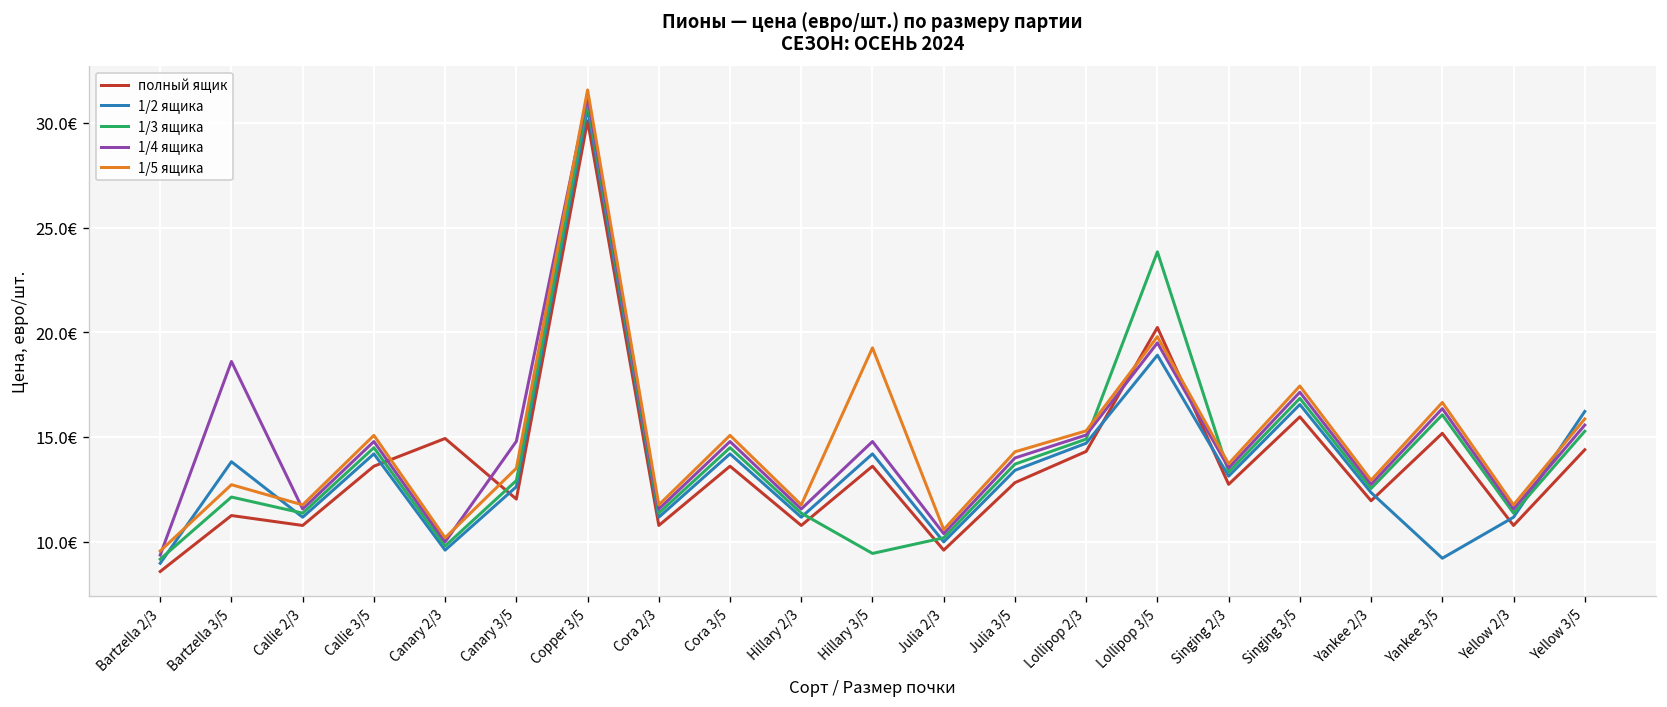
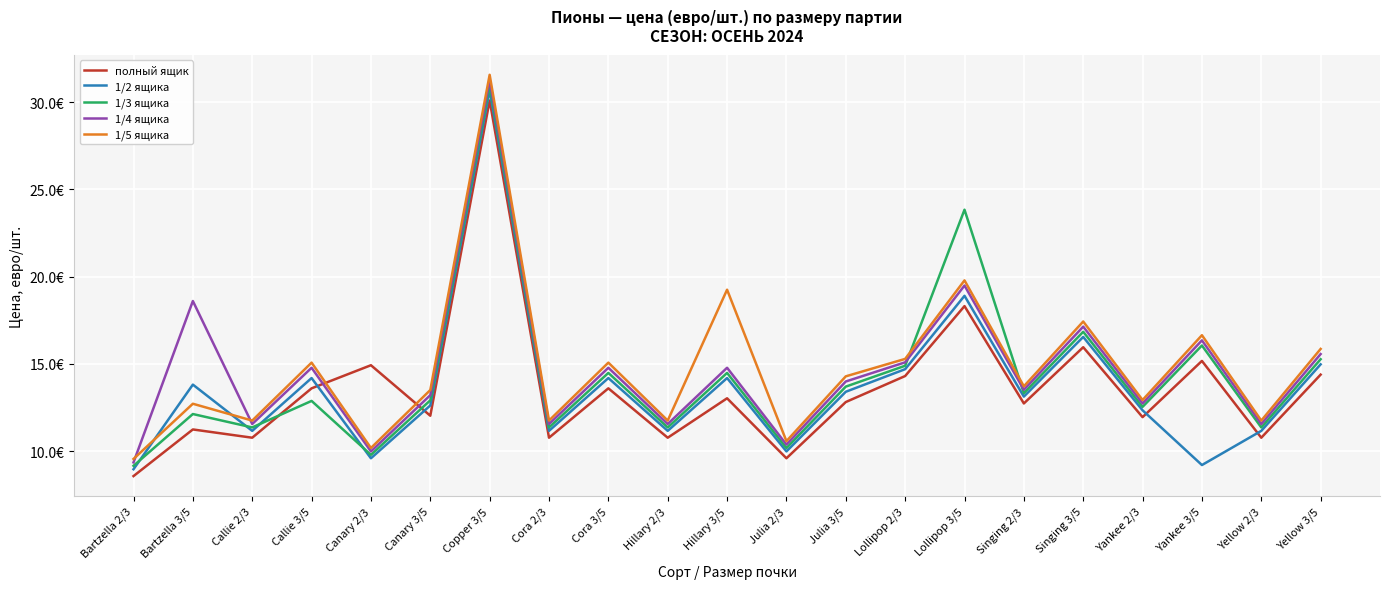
1/3 ящика, Callie 3/5: 14.5€ -> 12.9€
1/4 ящика, Canary 3/5: 14.8€ -> 13.2€
полный ящик, Hillary 3/5: 13.6€ -> 13.0€
1/3 ящика, Hillary 3/5: 9.4€ -> 14.5€
полный ящик, Lollipop 3/5: 20.2€ -> 18.3€
1/2 ящика, Yellow 3/5: 16.2€ -> 15.0€
